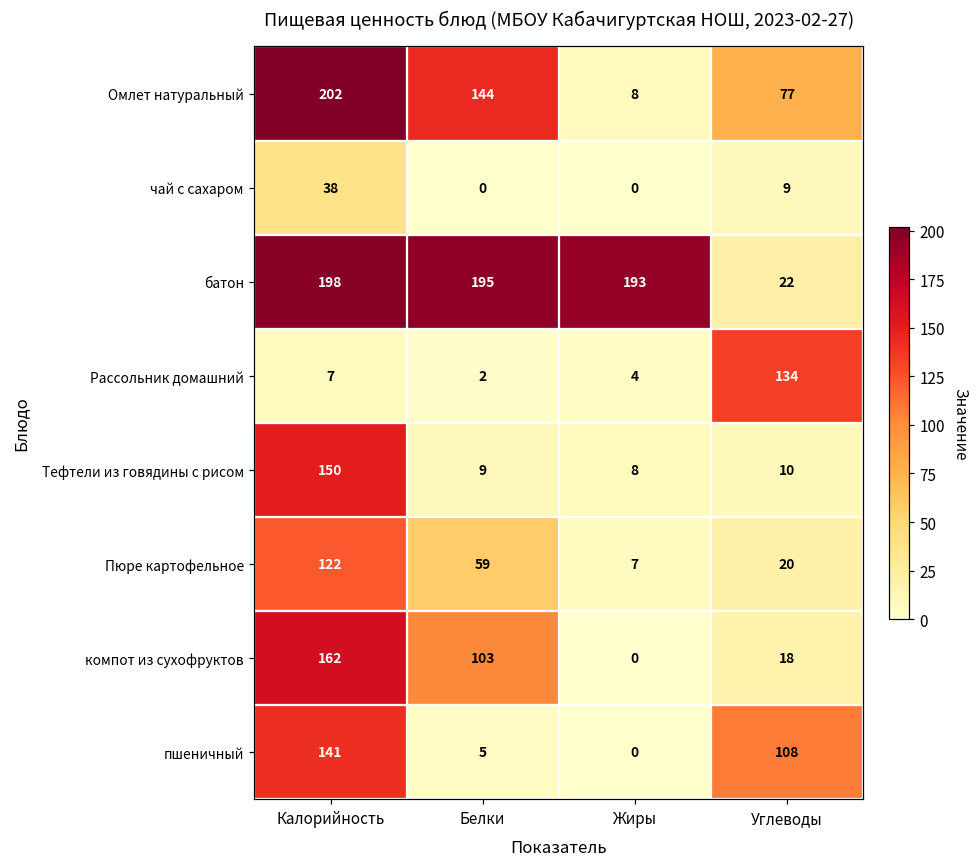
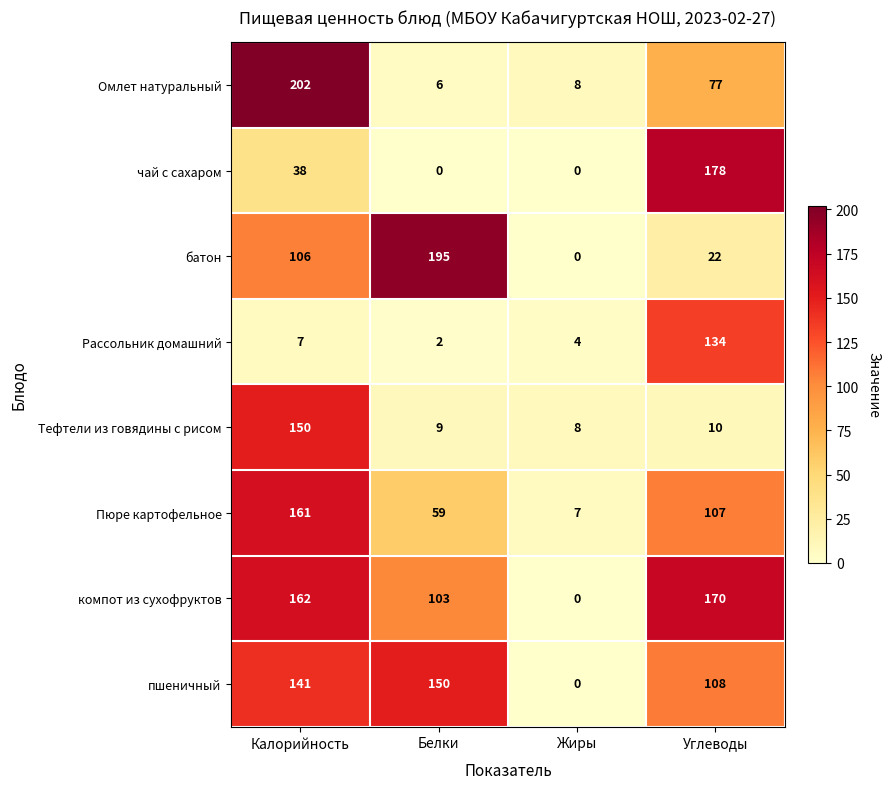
Омлет натуральный, Белки: 144 -> 6
чай с сахаром, Углеводы: 9 -> 178
батон, Калорийность: 198 -> 106
батон, Жиры: 193 -> 0
Пюре картофельное, Калорийность: 122 -> 161
Пюре картофельное, Углеводы: 20 -> 107
компот из сухофруктов, Углеводы: 18 -> 170
пшеничный, Белки: 5 -> 150
